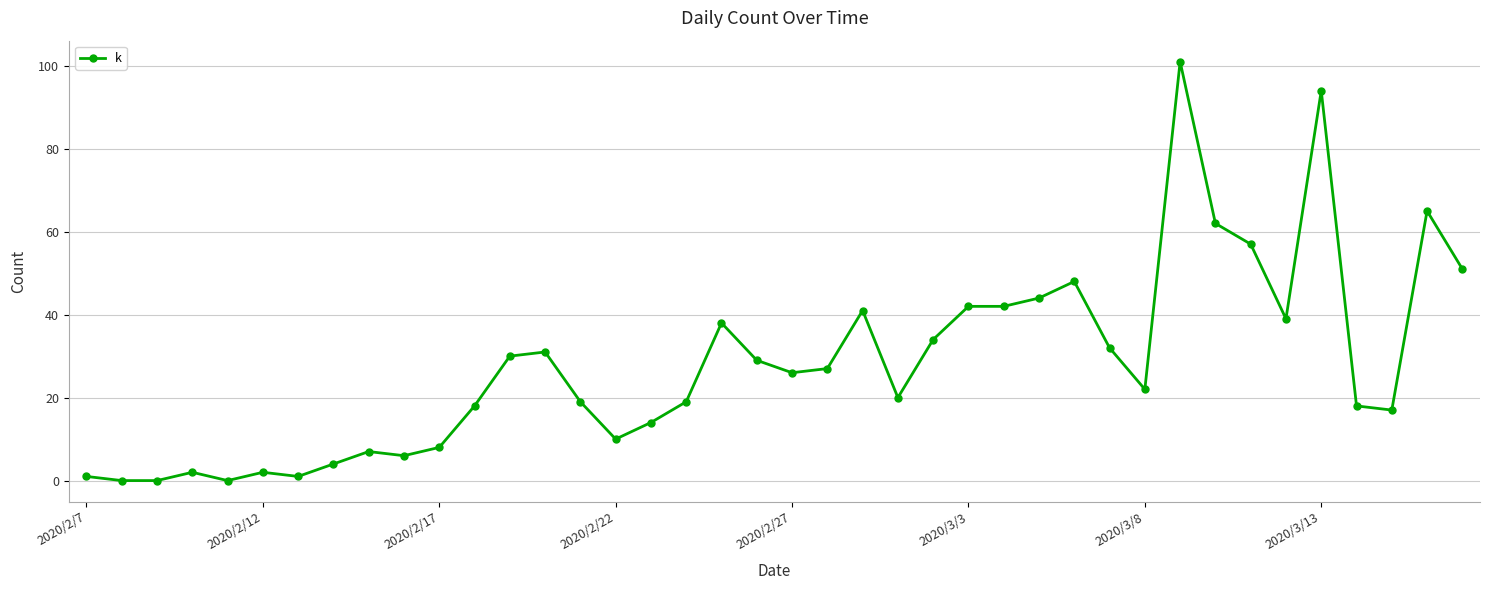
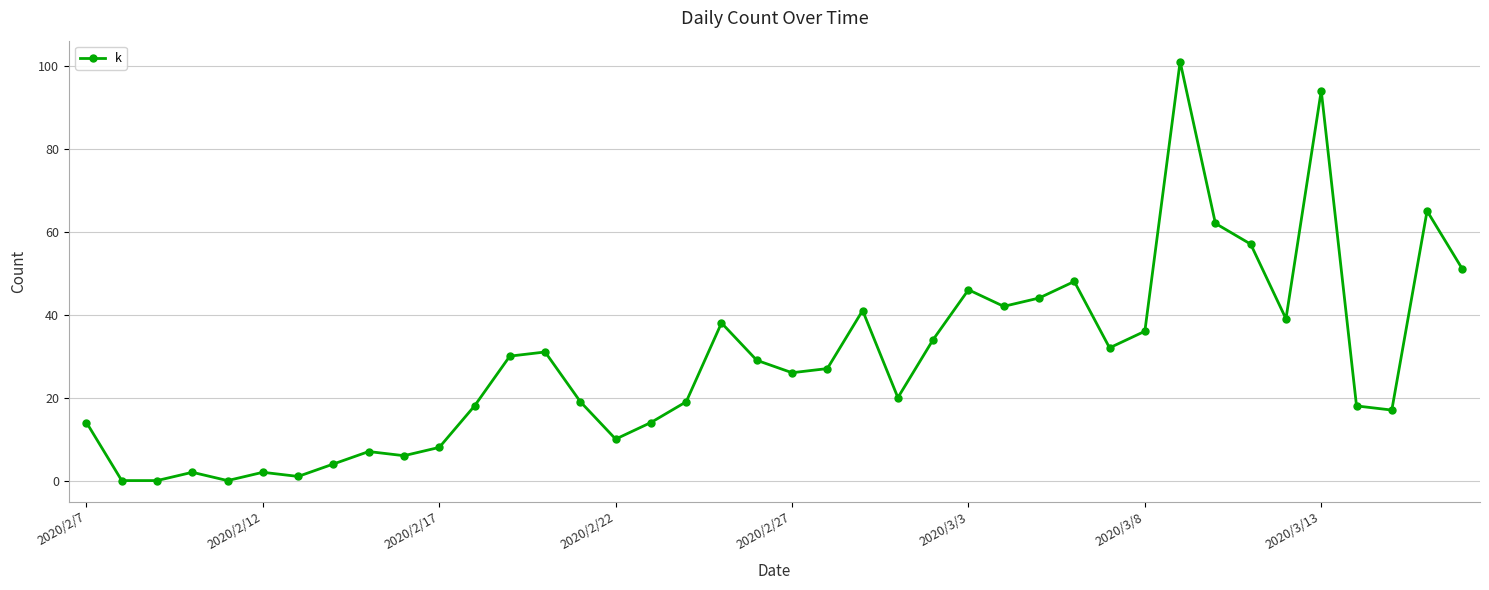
2020/2/7: 1 -> 14
2020/3/3: 42 -> 46
2020/3/8: 22 -> 36
